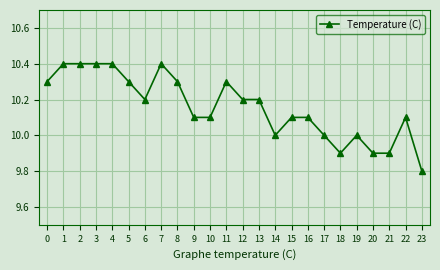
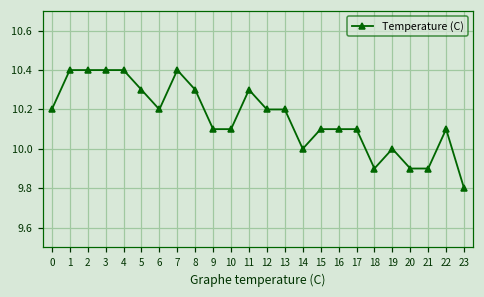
0: 10.3 -> 10.2
17: 10.0 -> 10.1
